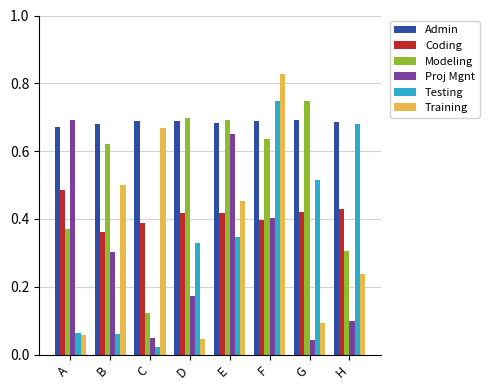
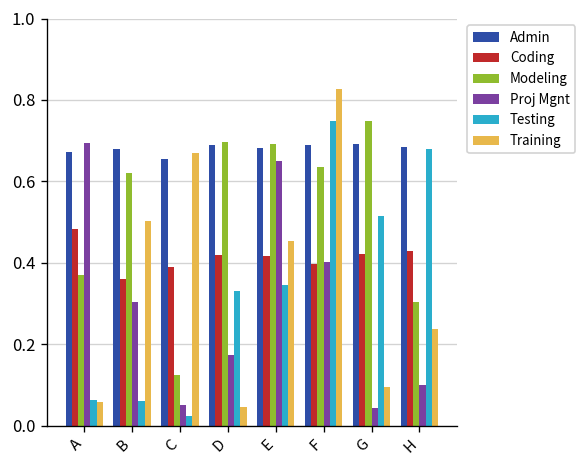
Admin, C: 0.69 -> 0.65
